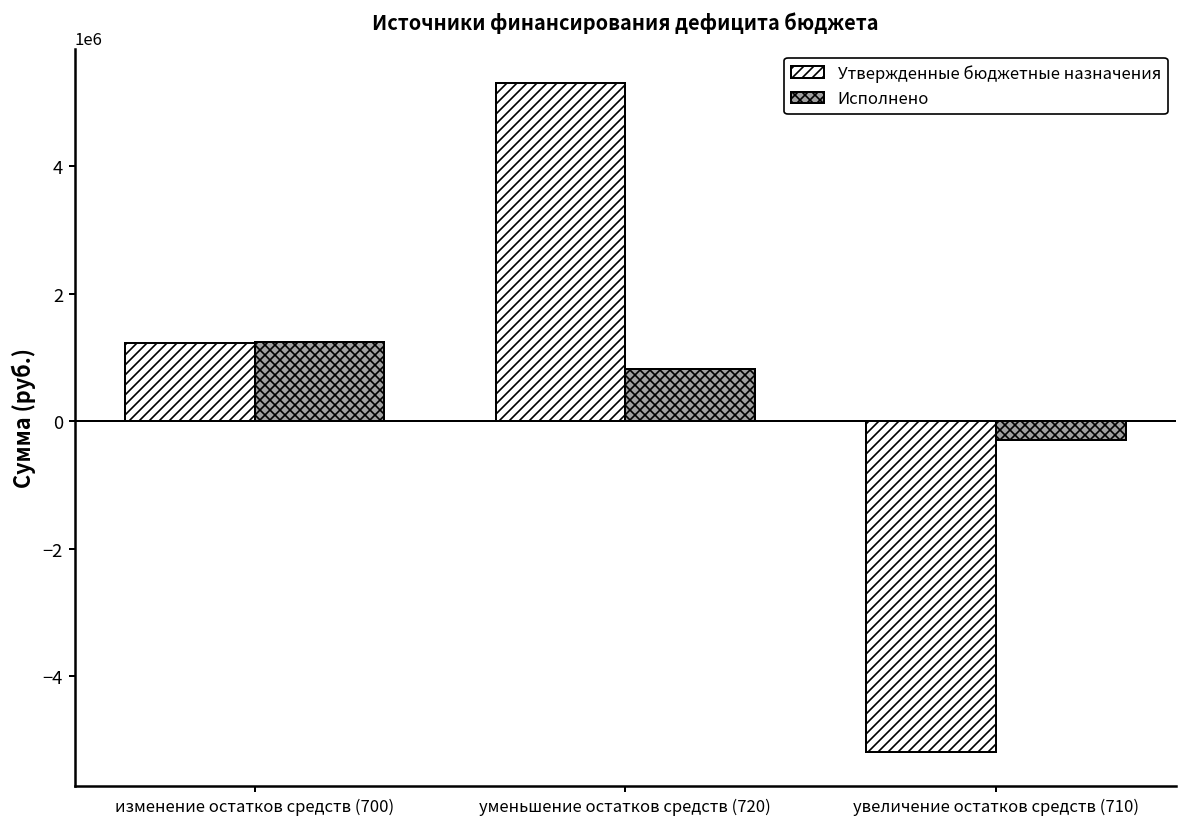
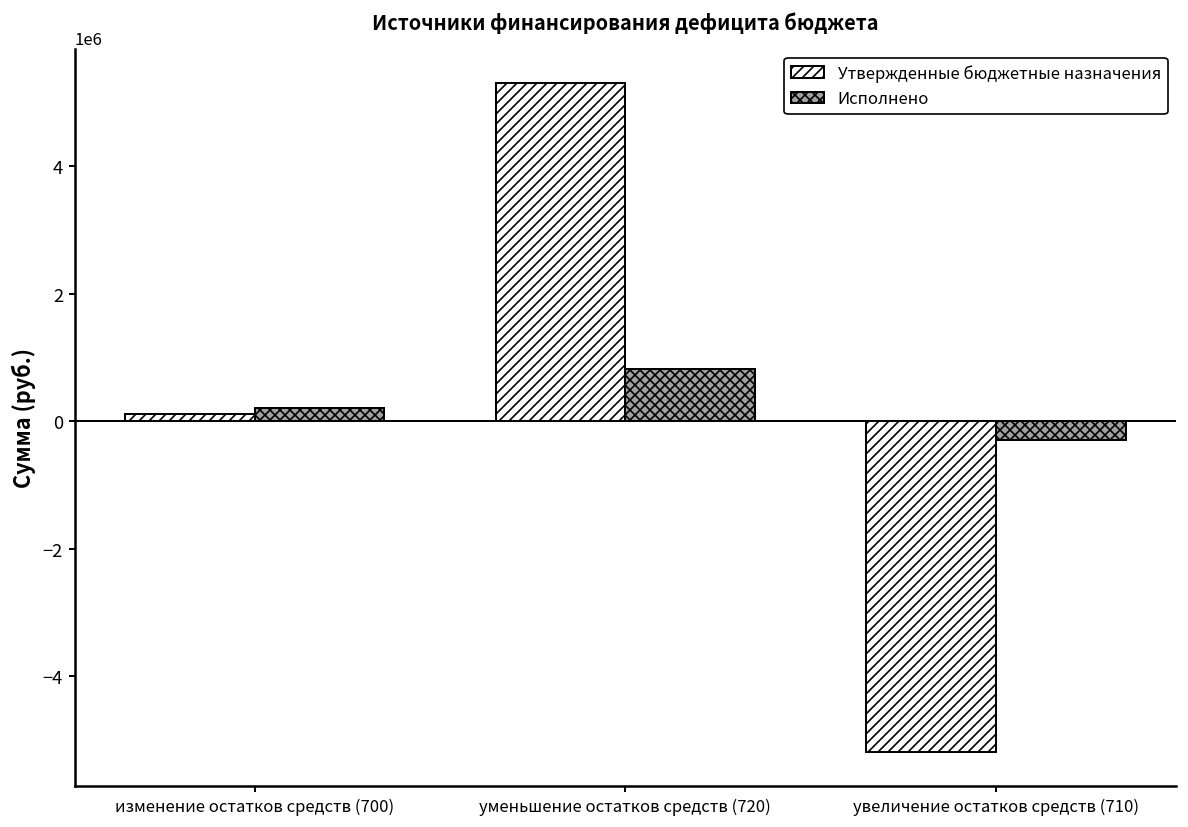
Утвержденные бюджетные назначения, изменение остатков средств (700): 1200000 -> 100000
Исполнено, изменение остатков средств (700): 1200000 -> 200000
